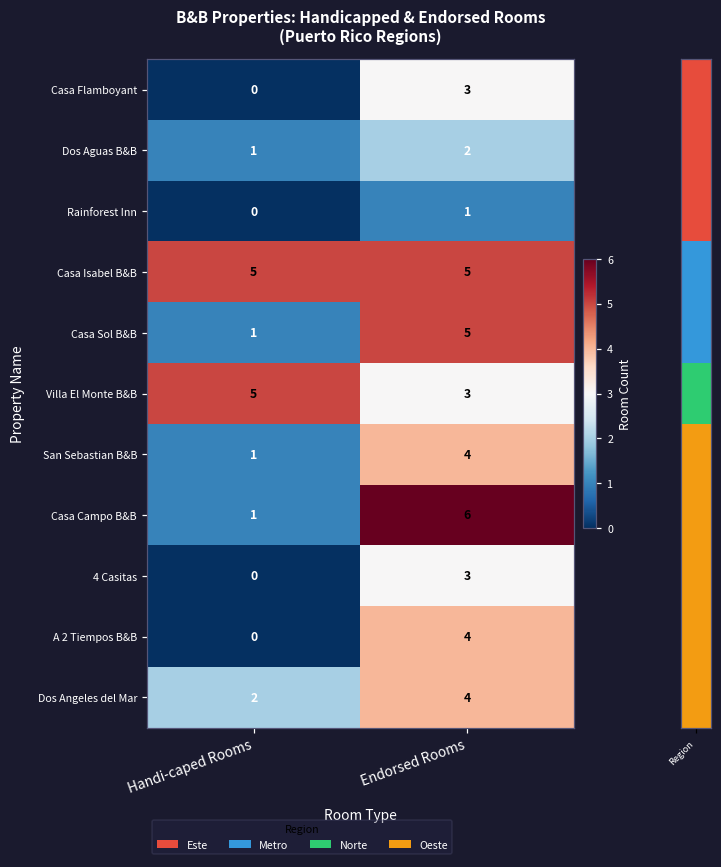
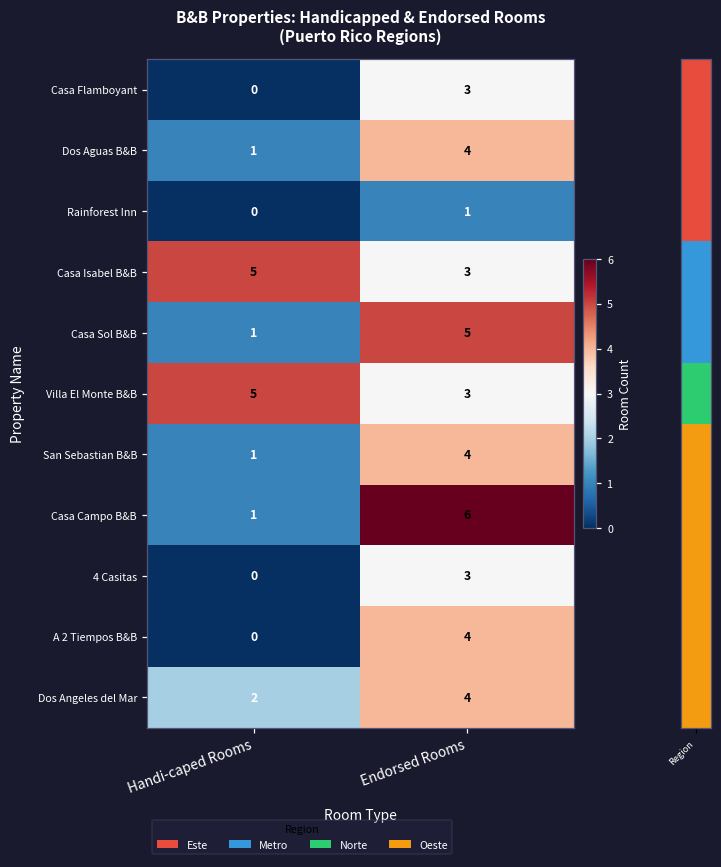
Dos Aguas B&B, Endorsed Rooms: 2 -> 4
Casa Isabel B&B, Endorsed Rooms: 5 -> 3
